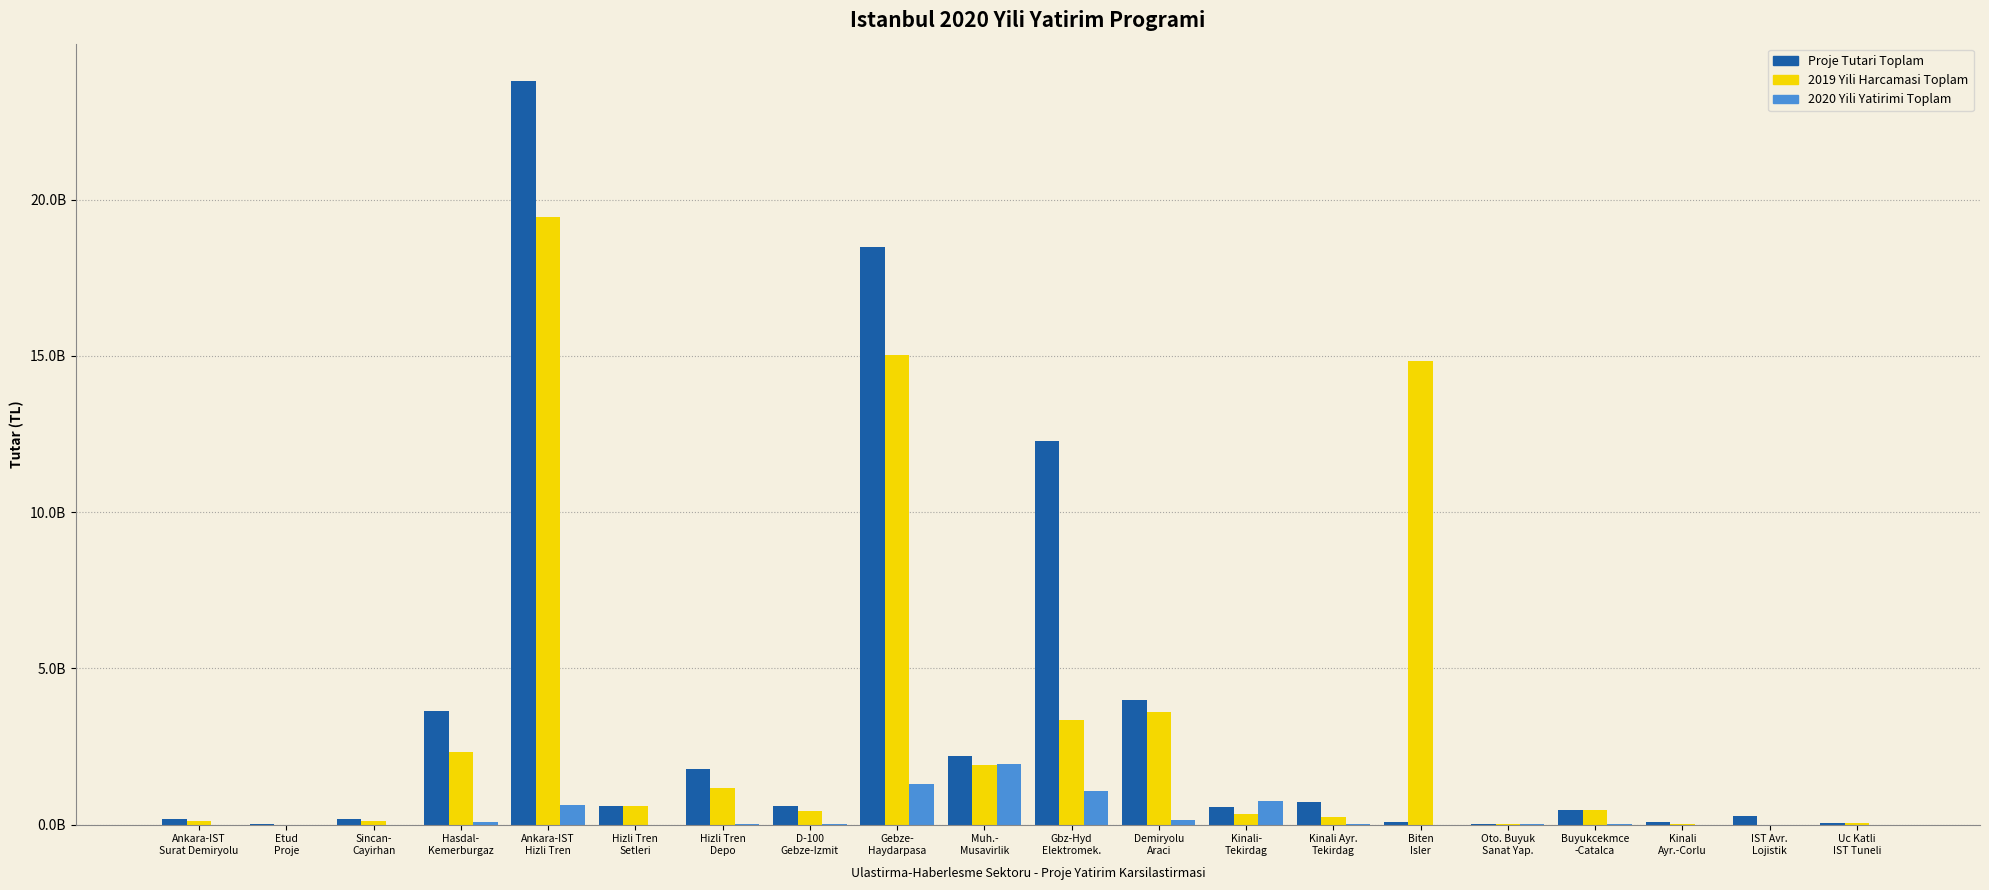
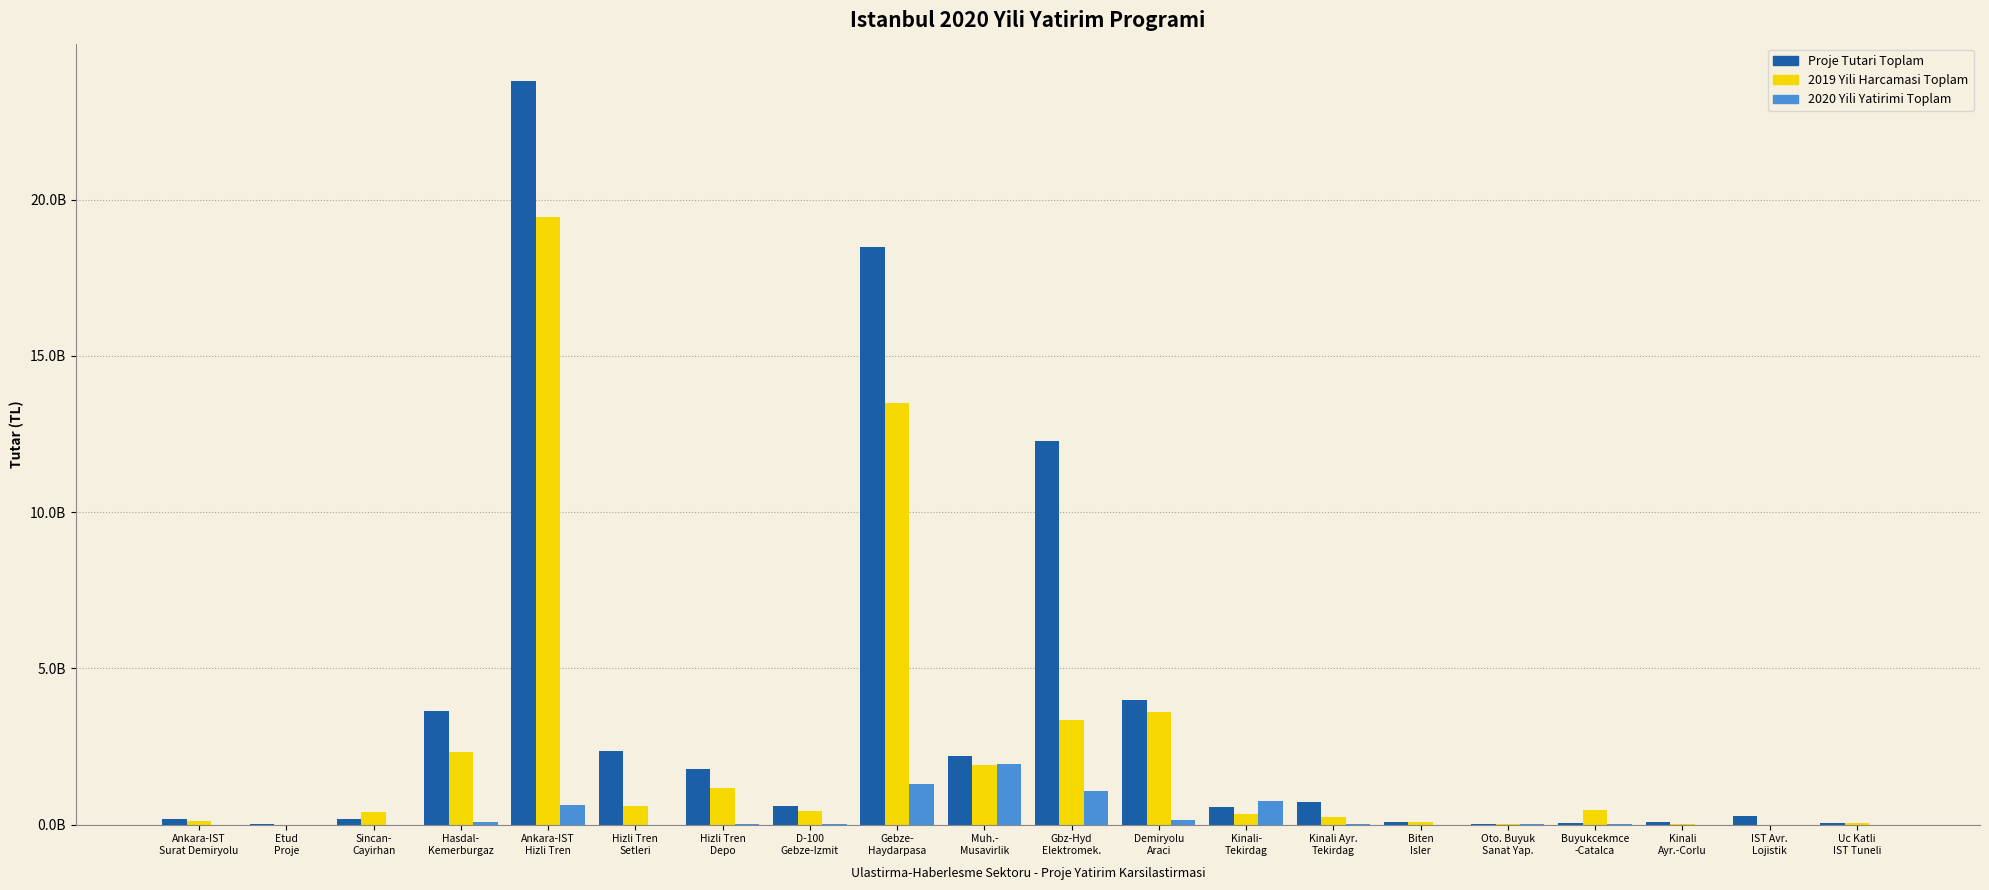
2019 Yili Harcamasi Toplam, Sincan- Cayirhan: 100000000 -> 400000000
Proje Tutari Toplam, Hizli Tren Setleri: 600000000 -> 2400000000
2019 Yili Harcamasi Toplam, Gebze- Haydarpasa: 15000000000 -> 13500000000
2019 Yili Harcamasi Toplam, Biten Isler: 14800000000 -> 100000000
Proje Tutari Toplam, Buyukcekmce -Catalca: 500000000 -> 0
